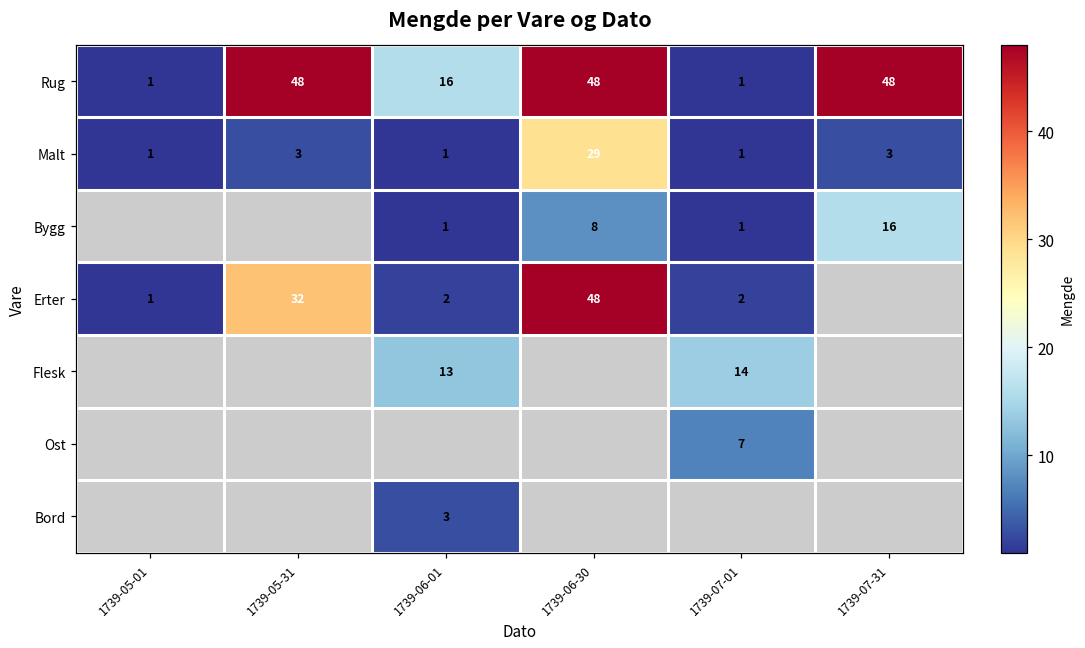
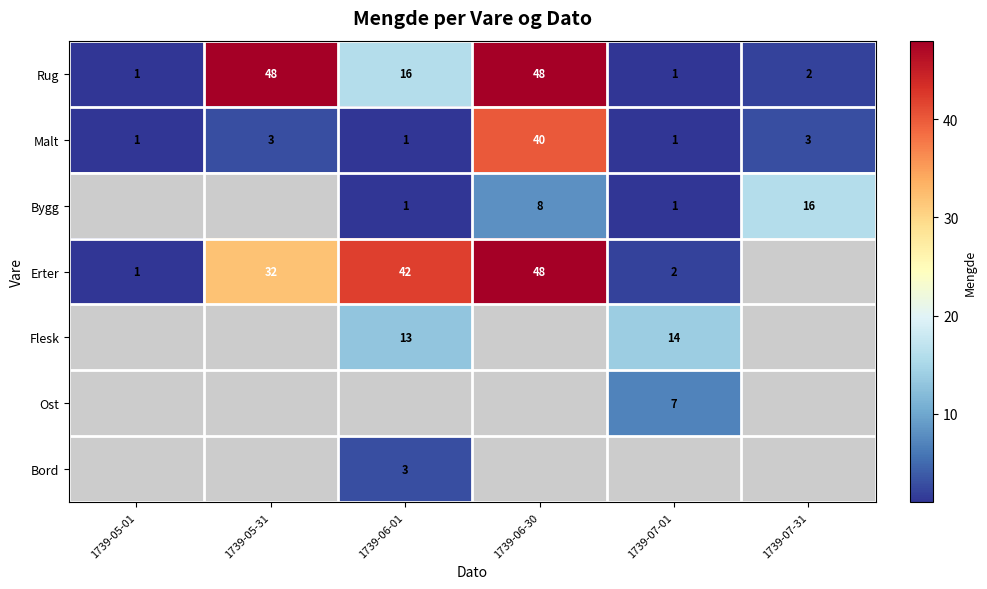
Rug, 1739-07-31: 48 -> 2
Malt, 1739-06-30: 29 -> 40
Erter, 1739-06-01: 2 -> 42
